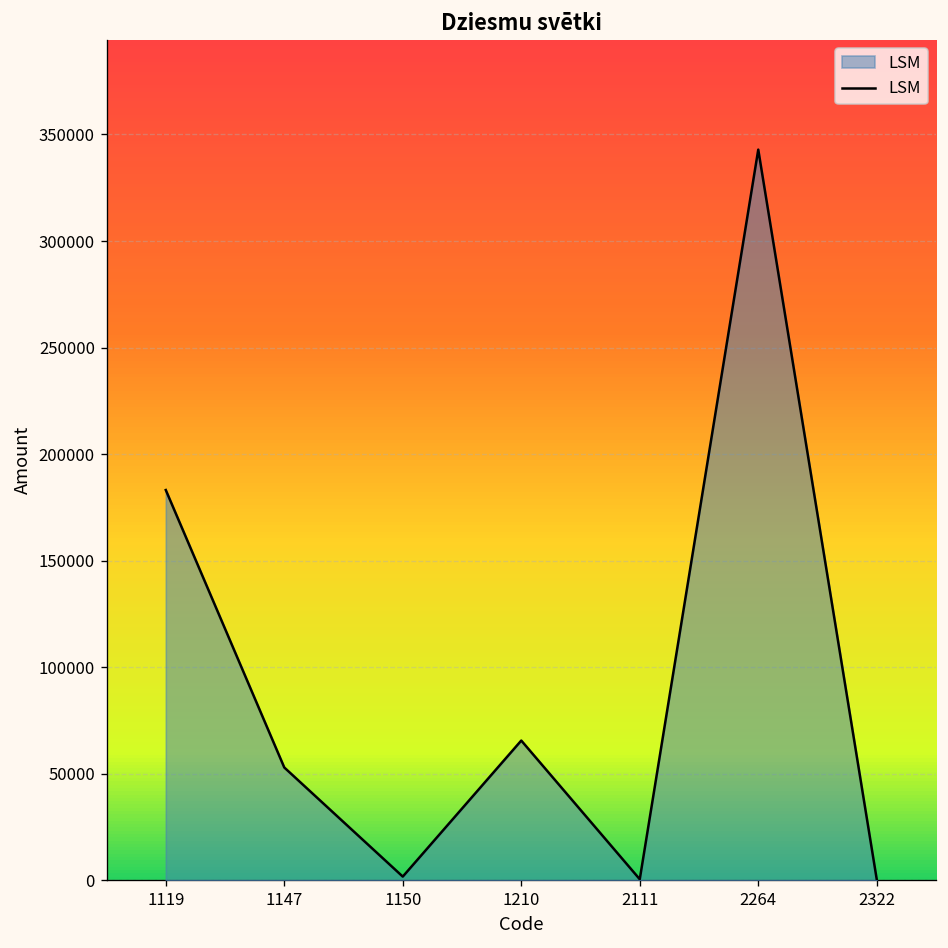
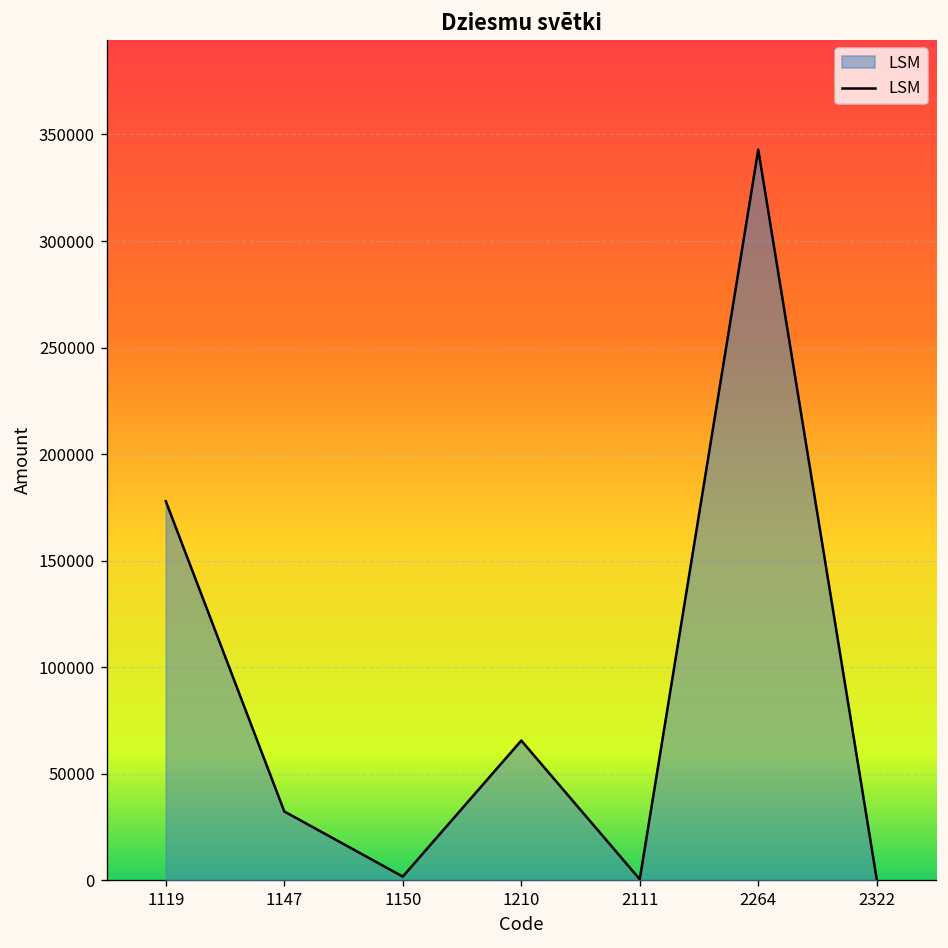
1119: 183000 -> 178000
1147: 53000 -> 32000
